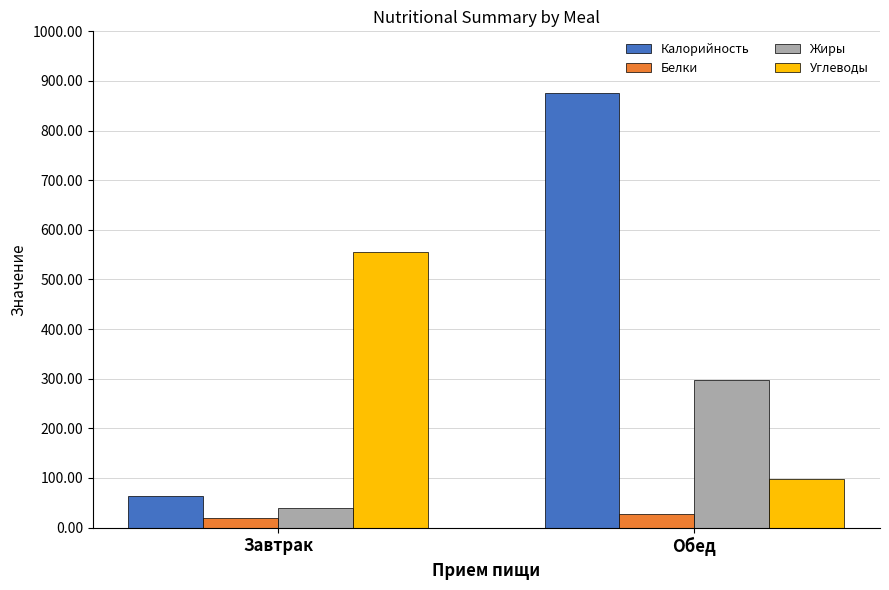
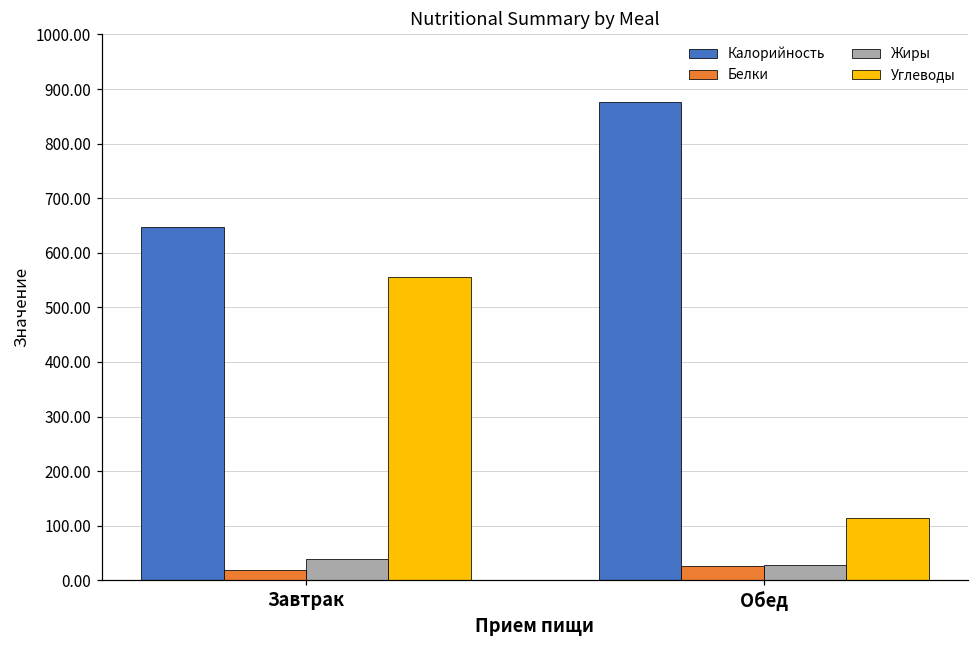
Калорийность, Завтрак: 60 -> 650
Жиры, Обед: 300 -> 30
Углеводы, Обед: 100 -> 120
